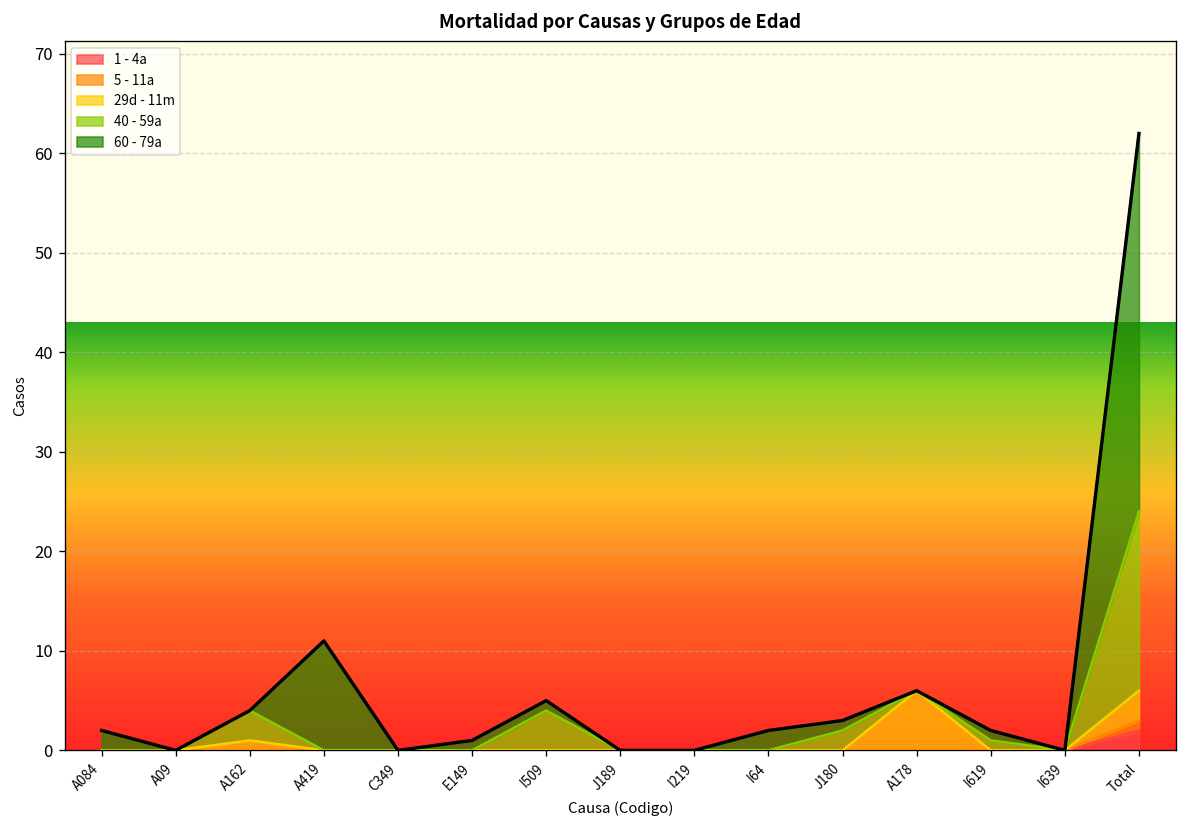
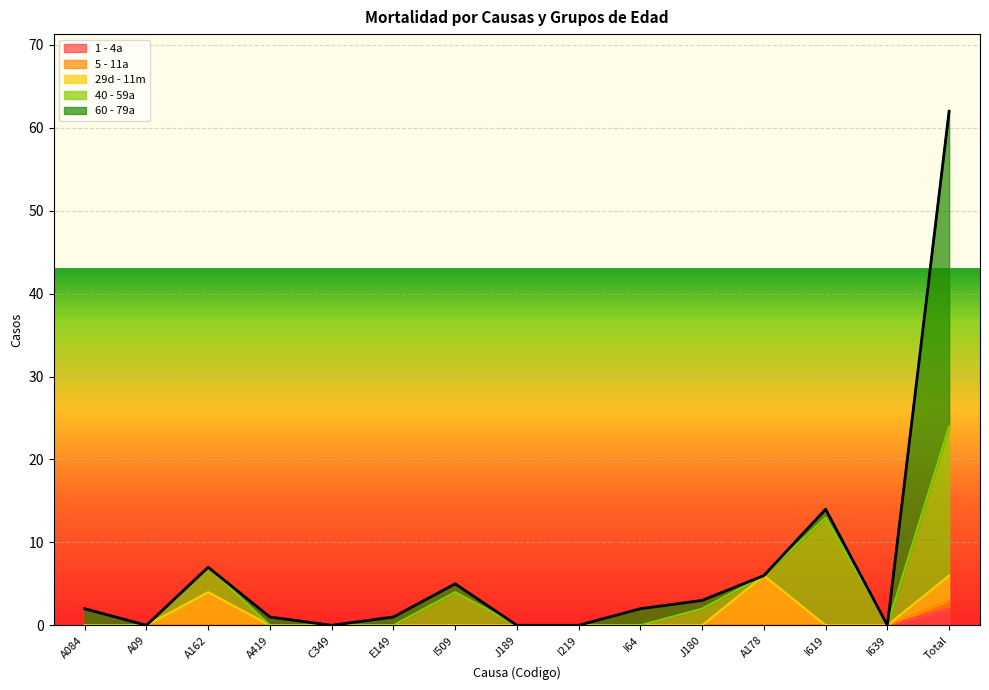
29d - 11m, A162: 1 -> 4
60 - 79a, A419: 11 -> 1
40 - 59a, I619: 1 -> 13
